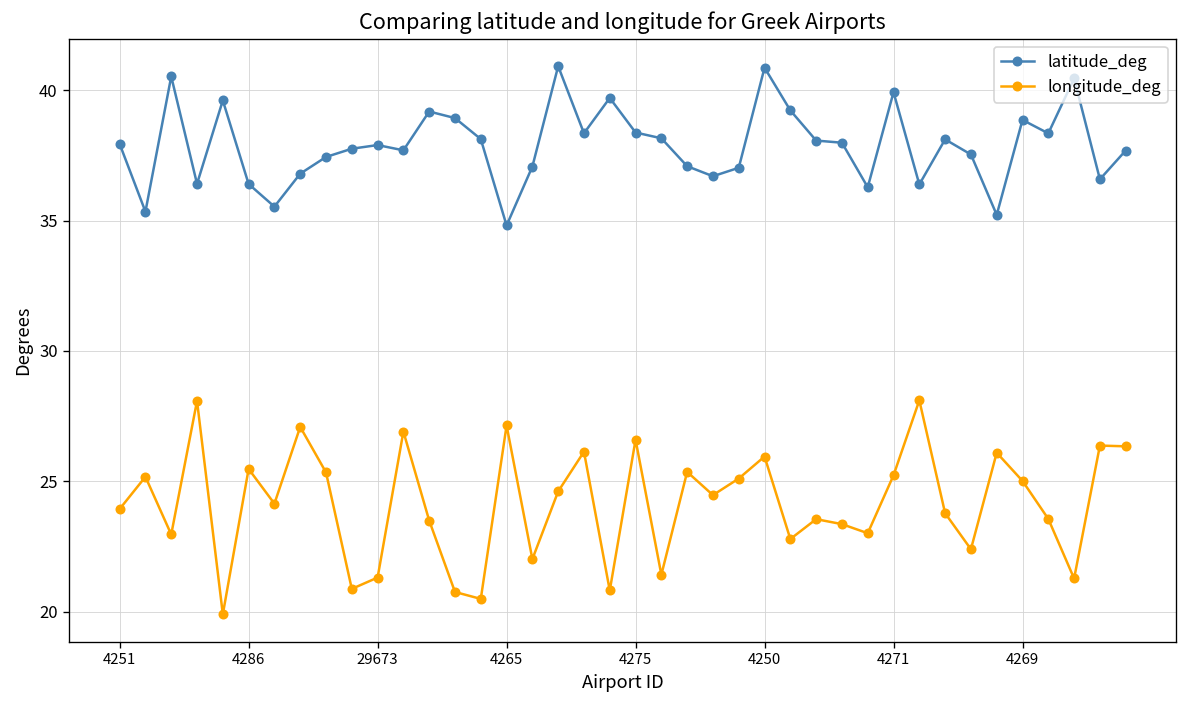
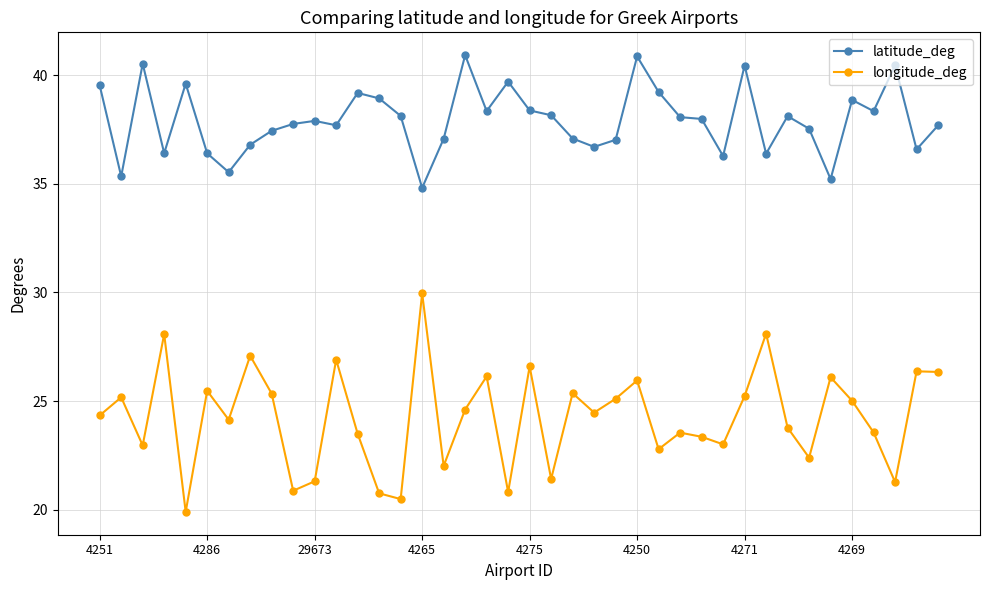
latitude_deg, 4251: 37.9 -> 39.5
longitude_deg, 4251: 23.9 -> 24.3
longitude_deg, 4265: 27.1 -> 30.0
latitude_deg, 4271: 39.9 -> 40.4
